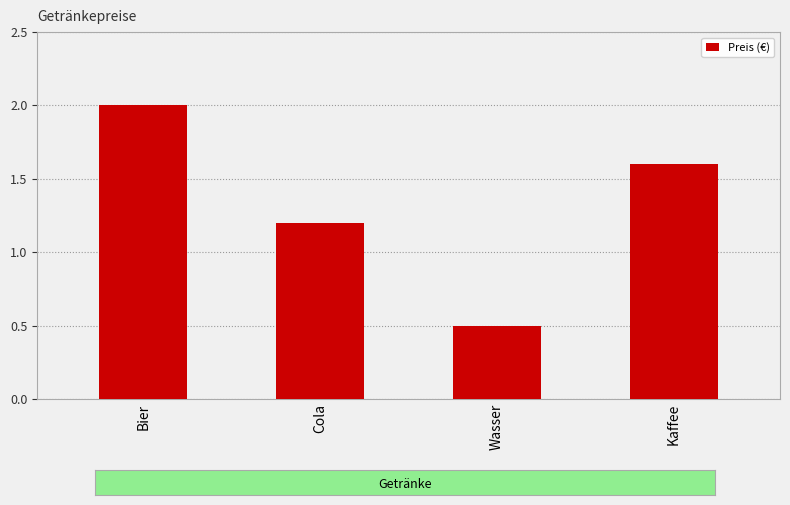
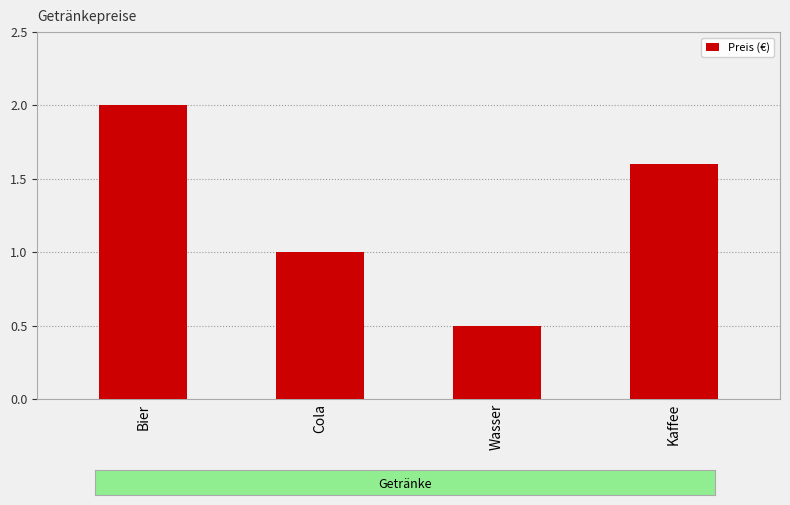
Cola: 1.2 -> 1.0
